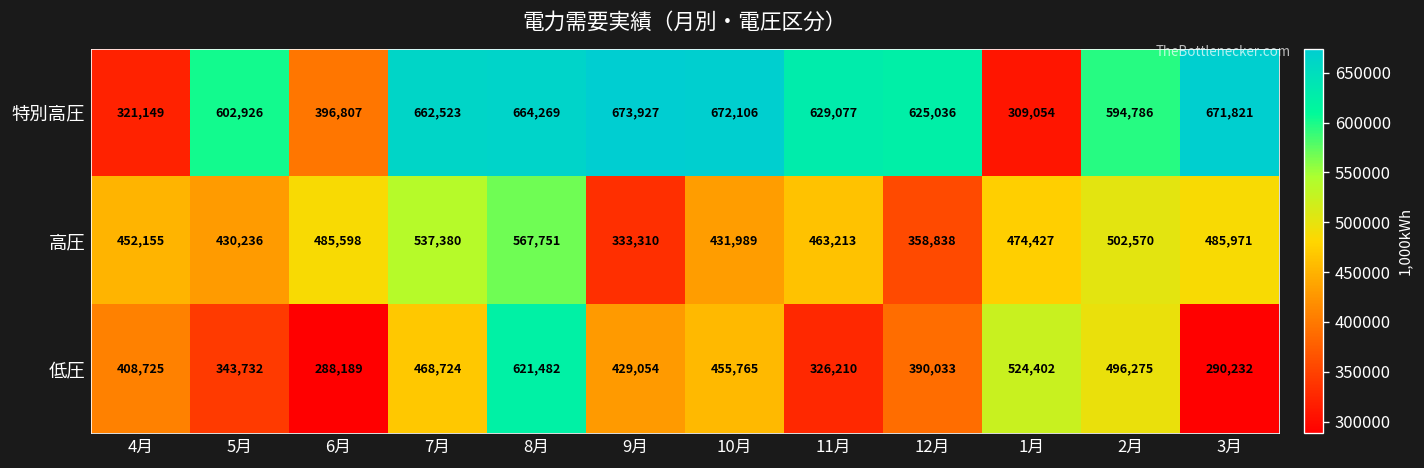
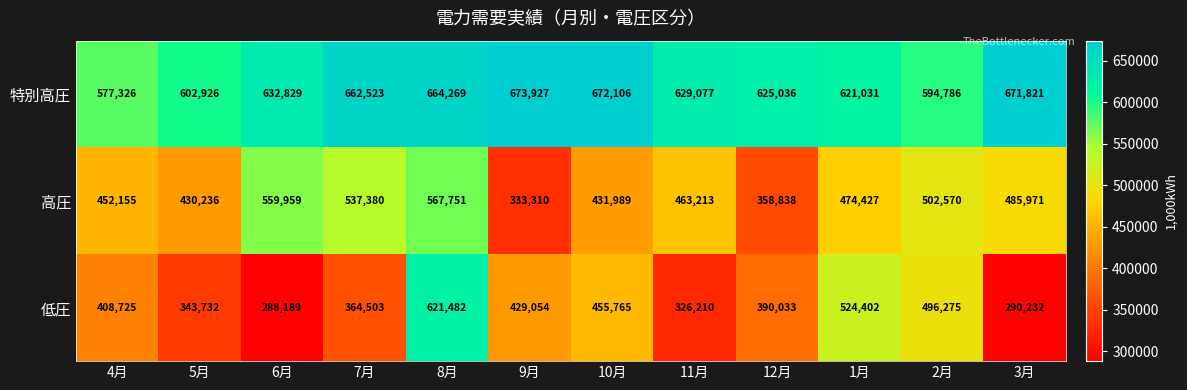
特別高圧, 4月: 321,149 -> 577,326
特別高圧, 6月: 396,807 -> 632,829
特別高圧, 1月: 309,054 -> 621,031
高圧, 6月: 485,598 -> 559,959
低圧, 7月: 468,724 -> 364,503
